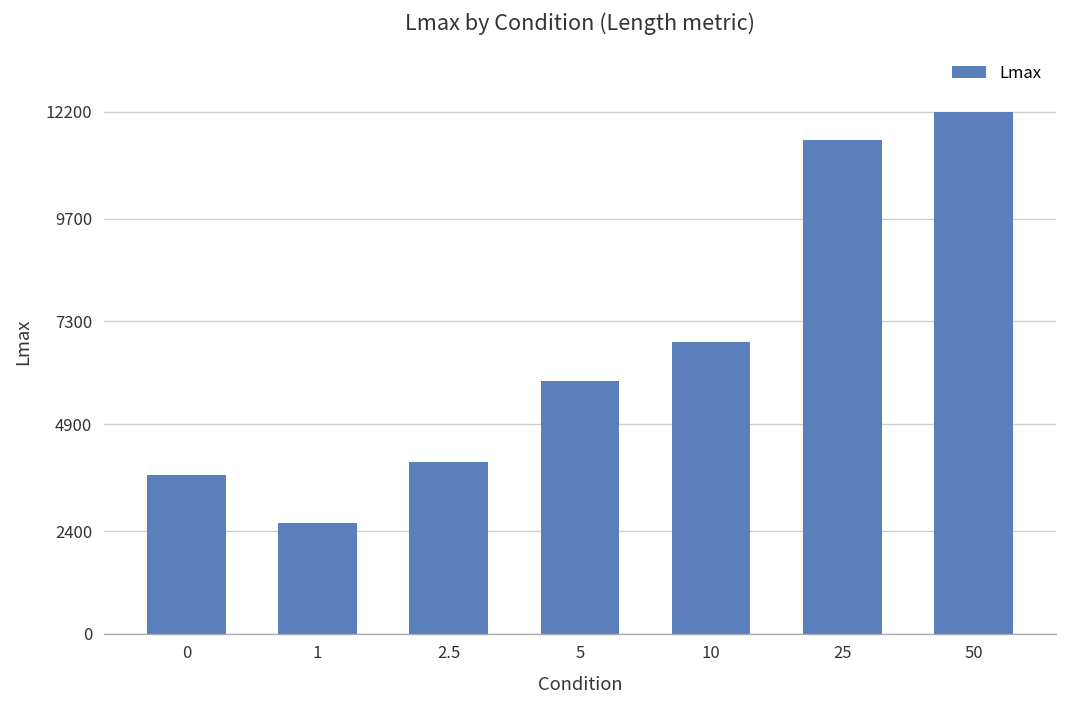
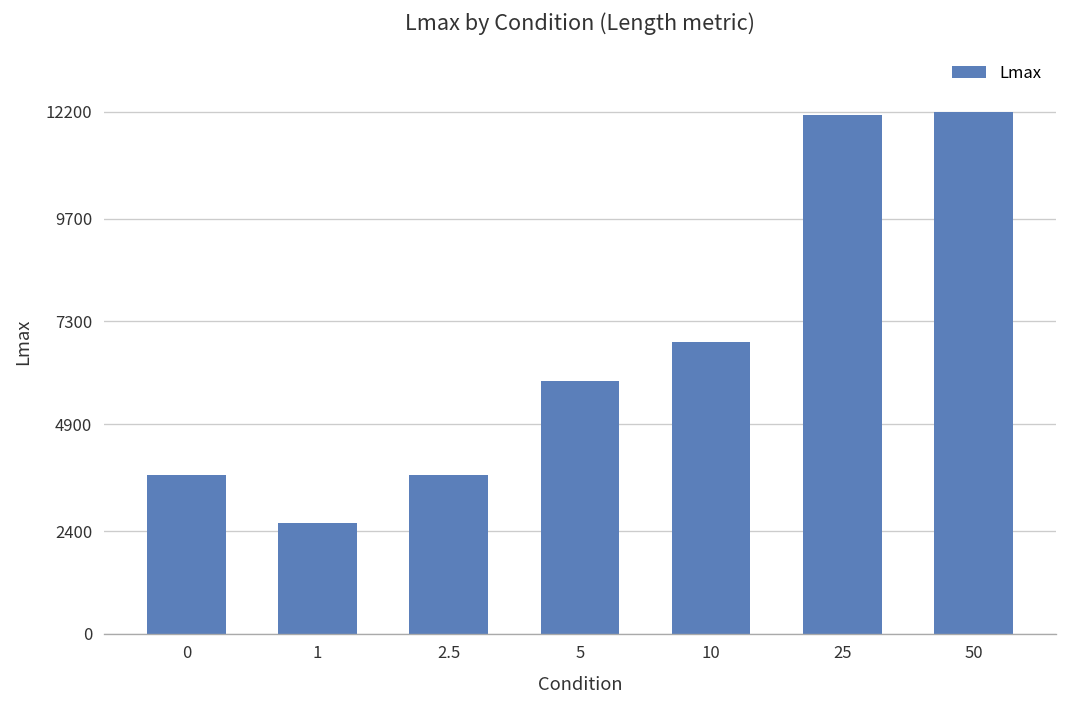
2.5: 4000 -> 3700
25: 11500 -> 12100
